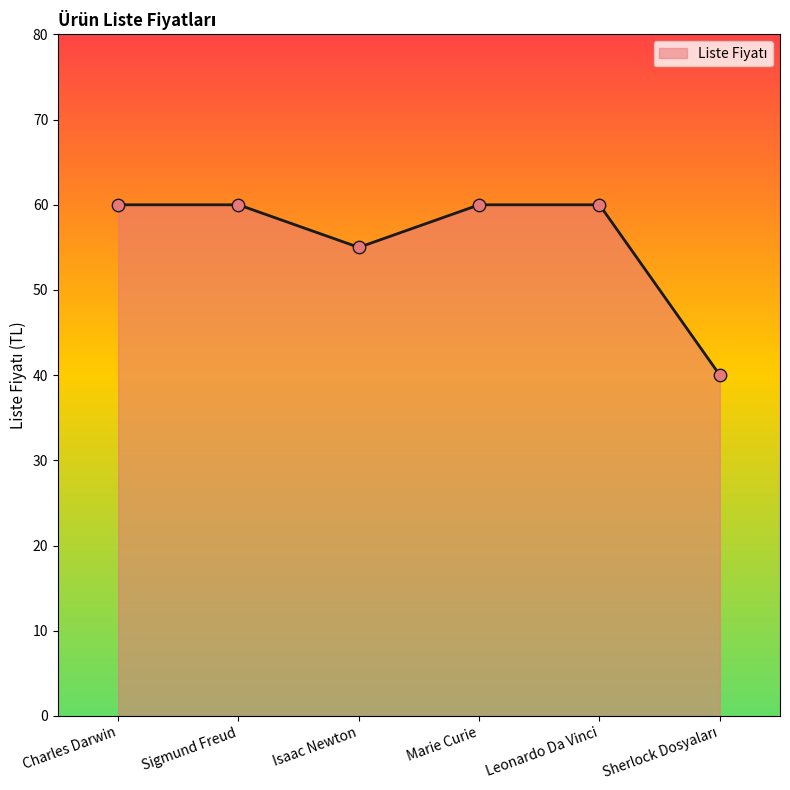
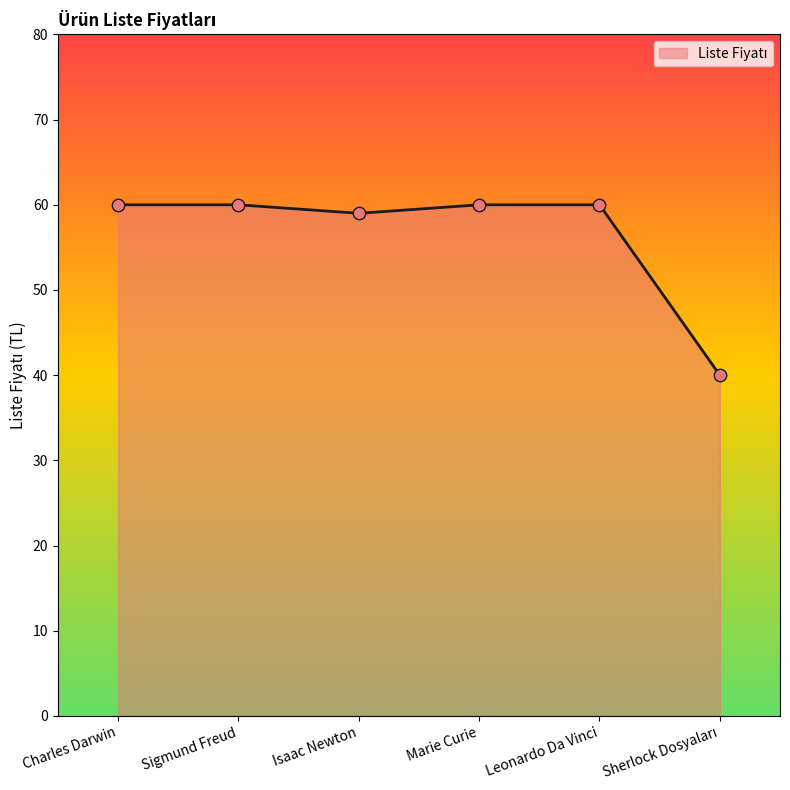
Isaac Newton: 55 -> 59
